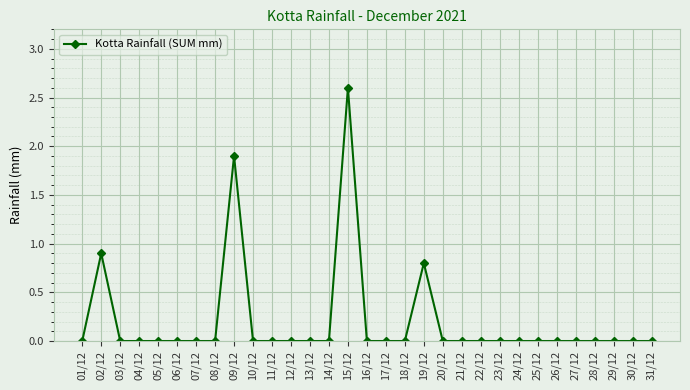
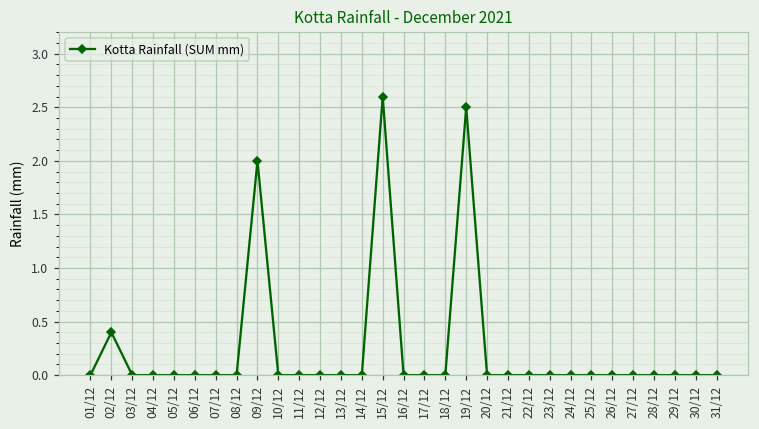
02/12: 0.9 -> 0.4
09/12: 1.9 -> 2.0
19/12: 0.8 -> 2.5
